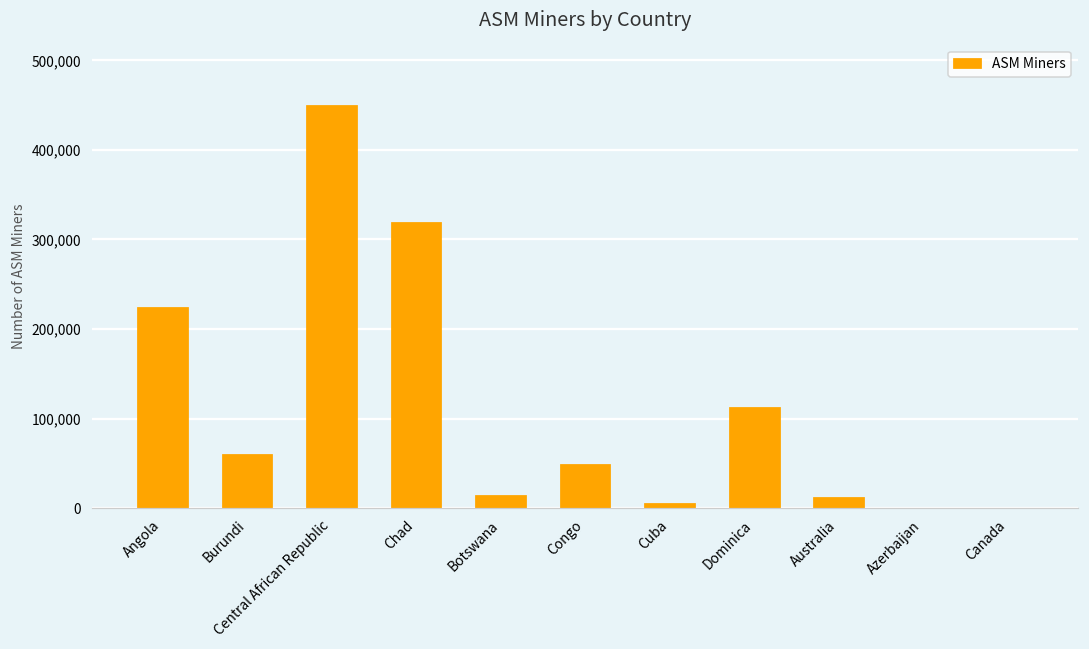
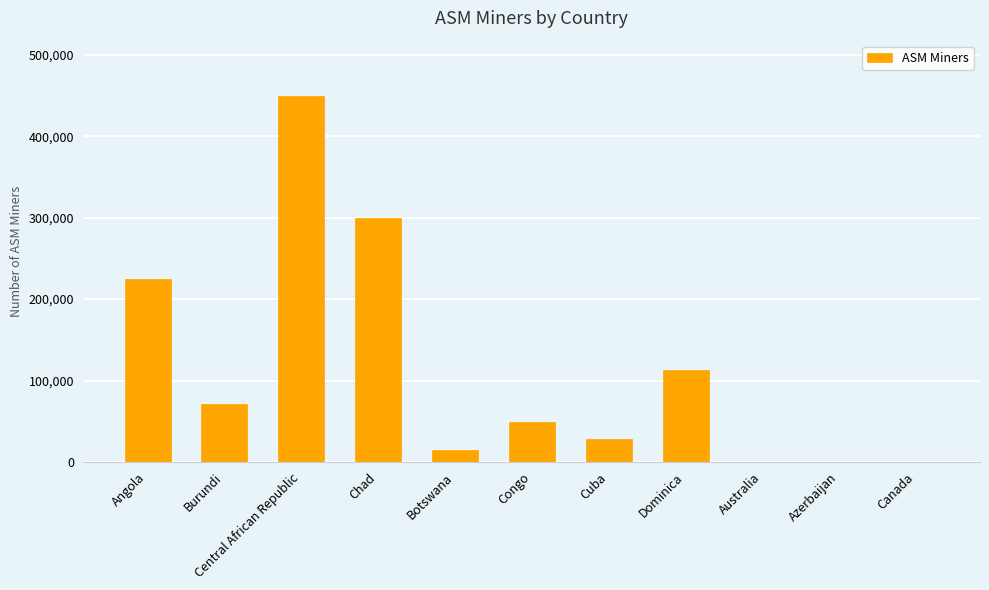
Burundi: 60,000 -> 70,000
Chad: 320,000 -> 300,000
Cuba: 10,000 -> 30,000
Australia: 10,000 -> 0
